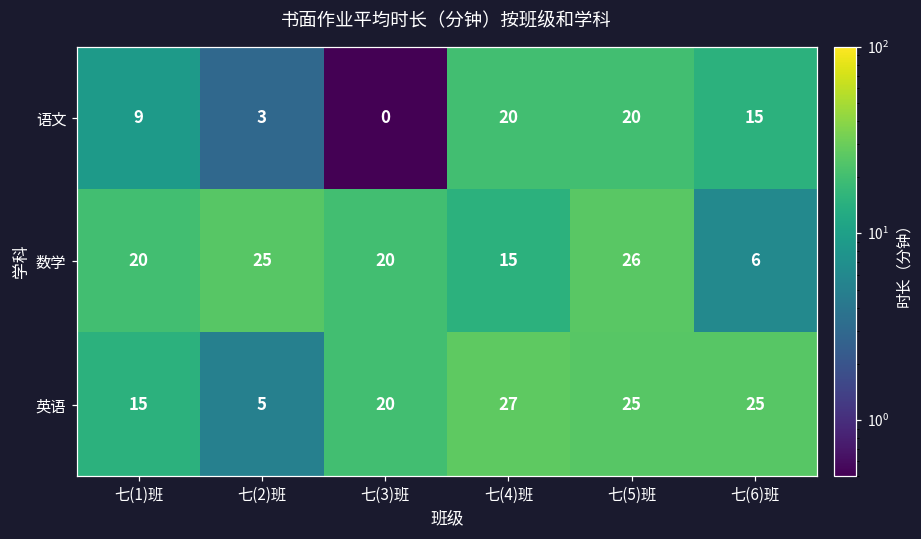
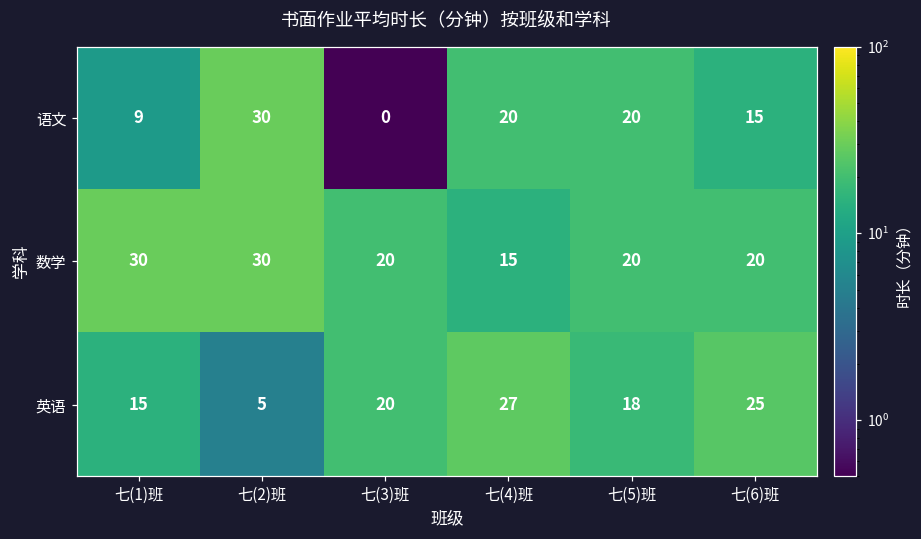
语文, 七(2)班: 3 -> 30
数学, 七(1)班: 20 -> 30
数学, 七(2)班: 25 -> 30
数学, 七(5)班: 26 -> 20
数学, 七(6)班: 6 -> 20
英语, 七(5)班: 25 -> 18
